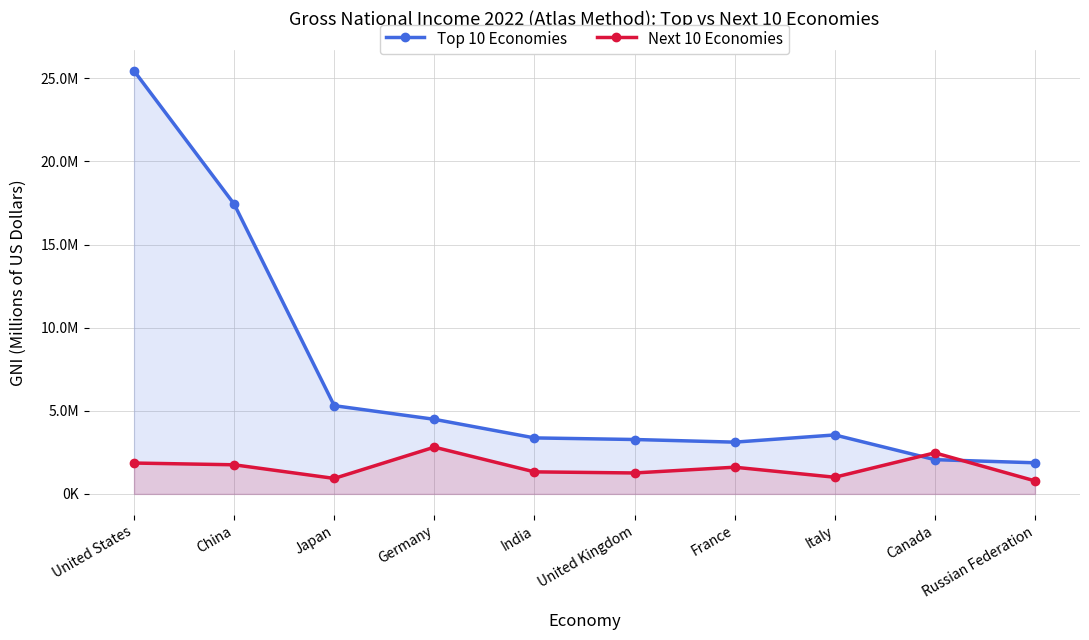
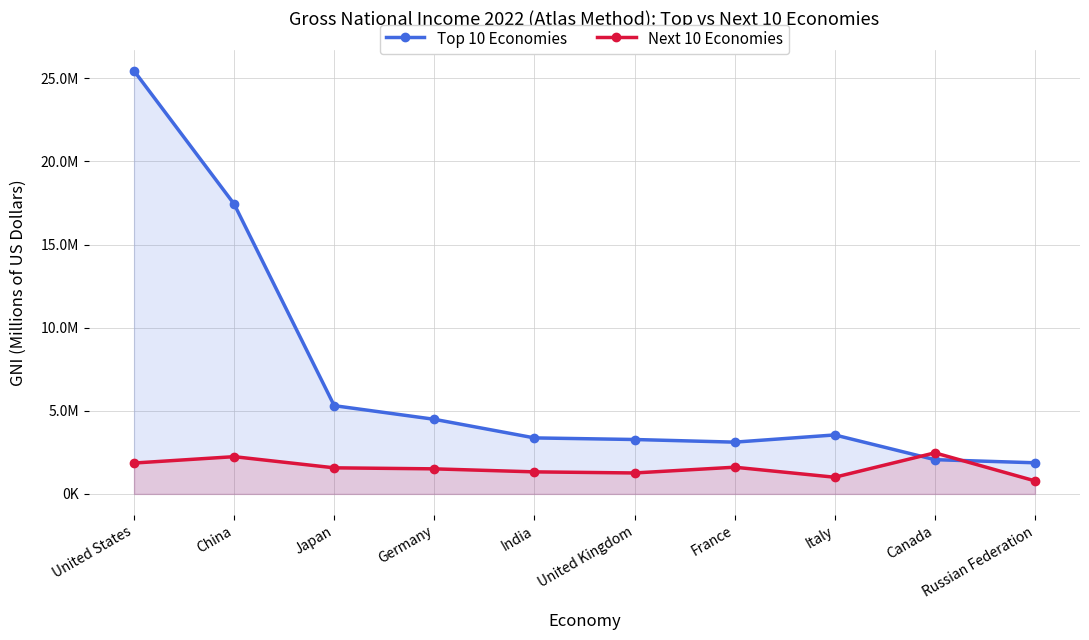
Next 10 Economies, China: 1800000 -> 2200000
Next 10 Economies, Japan: 900000 -> 1600000
Next 10 Economies, Germany: 2800000 -> 1500000
